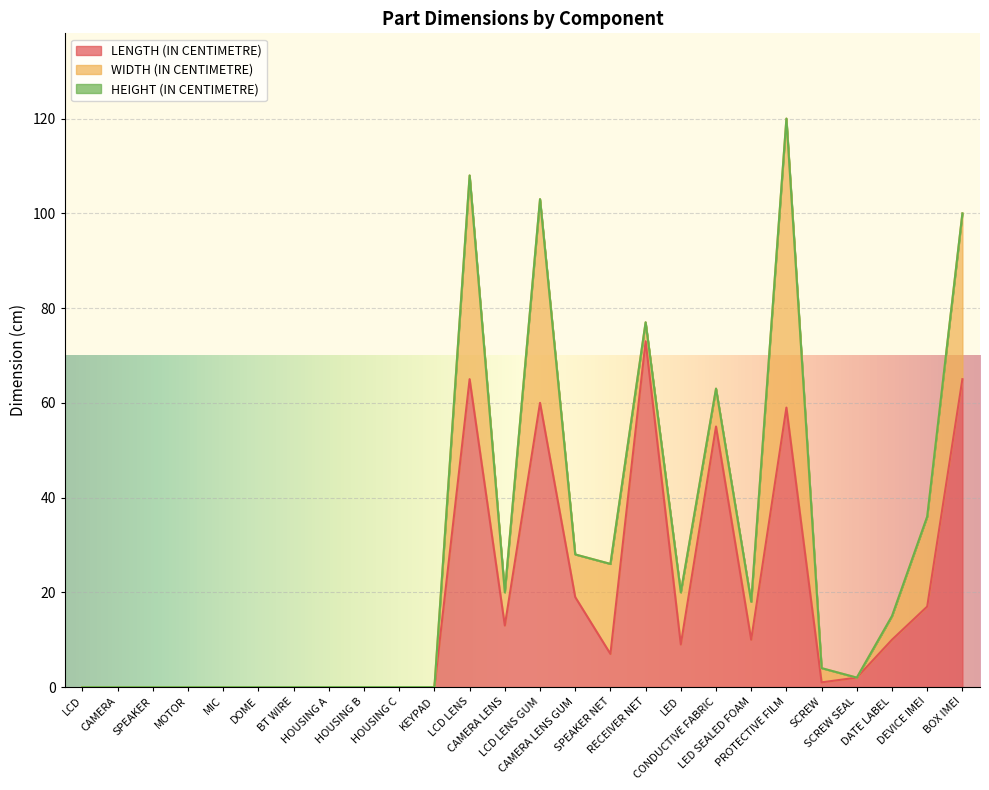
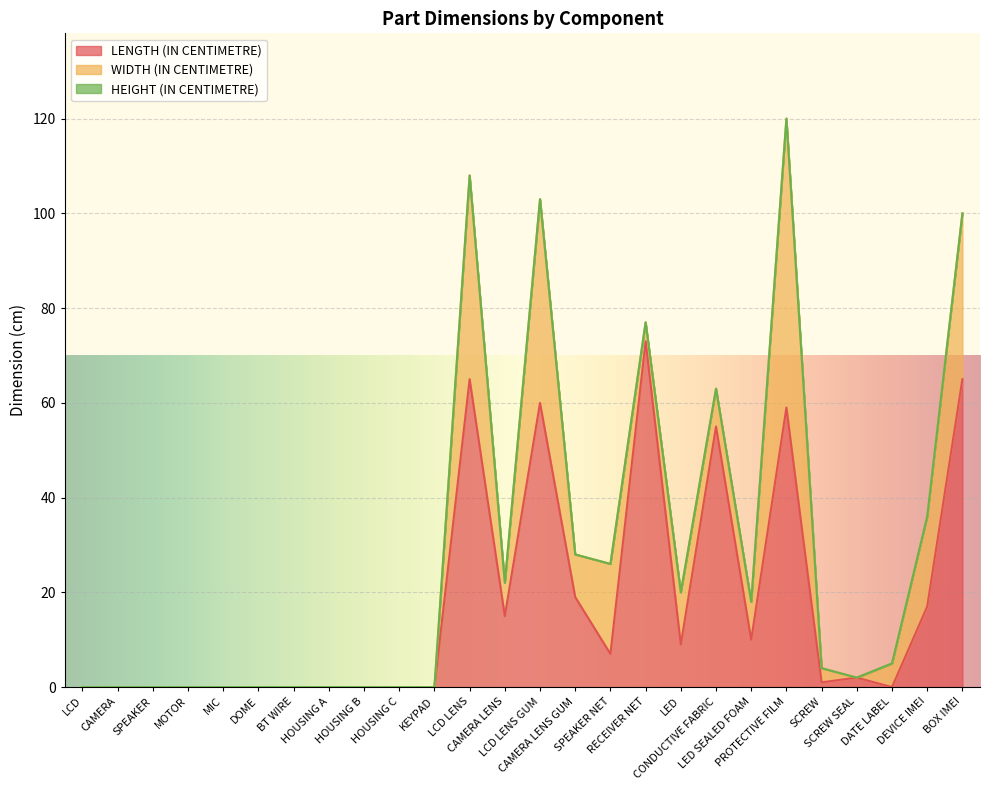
LENGTH (IN CENTIMETRE), CAMERA LENS: 13 -> 15
LENGTH (IN CENTIMETRE), DATE LABEL: 10 -> 0
